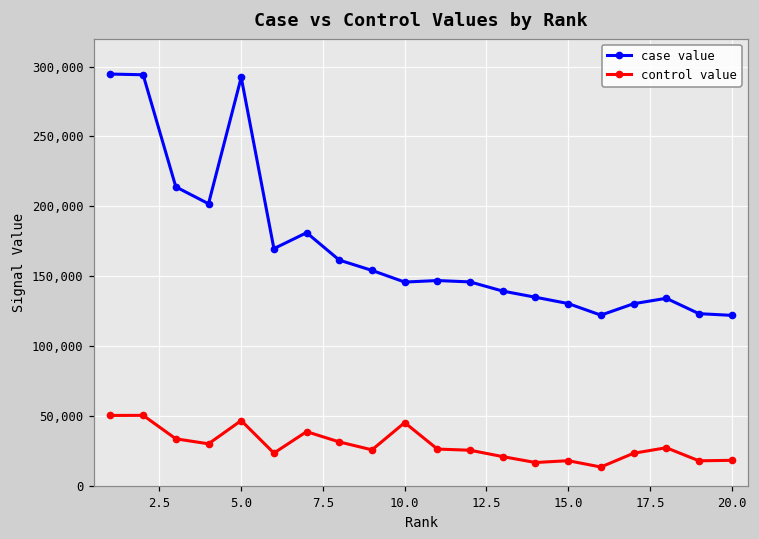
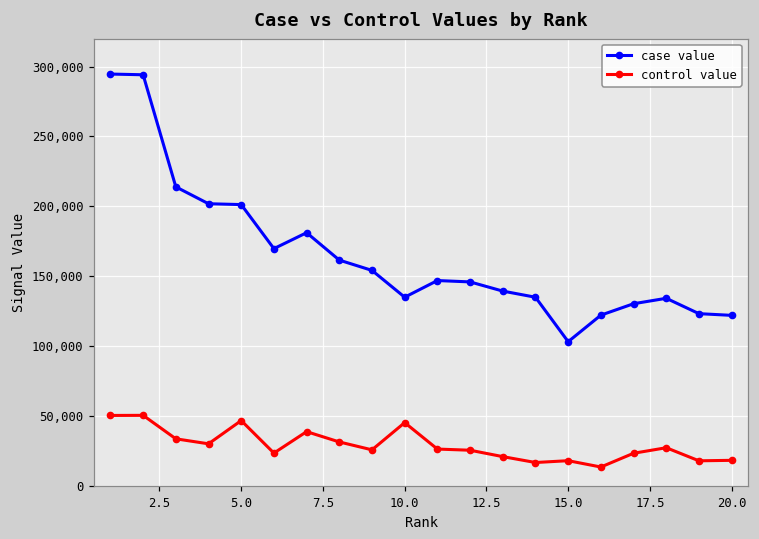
case value, 5.0: 292,000 -> 201,000
case value, 10.0: 146,000 -> 135,000
case value, 15.0: 130,000 -> 103,000
